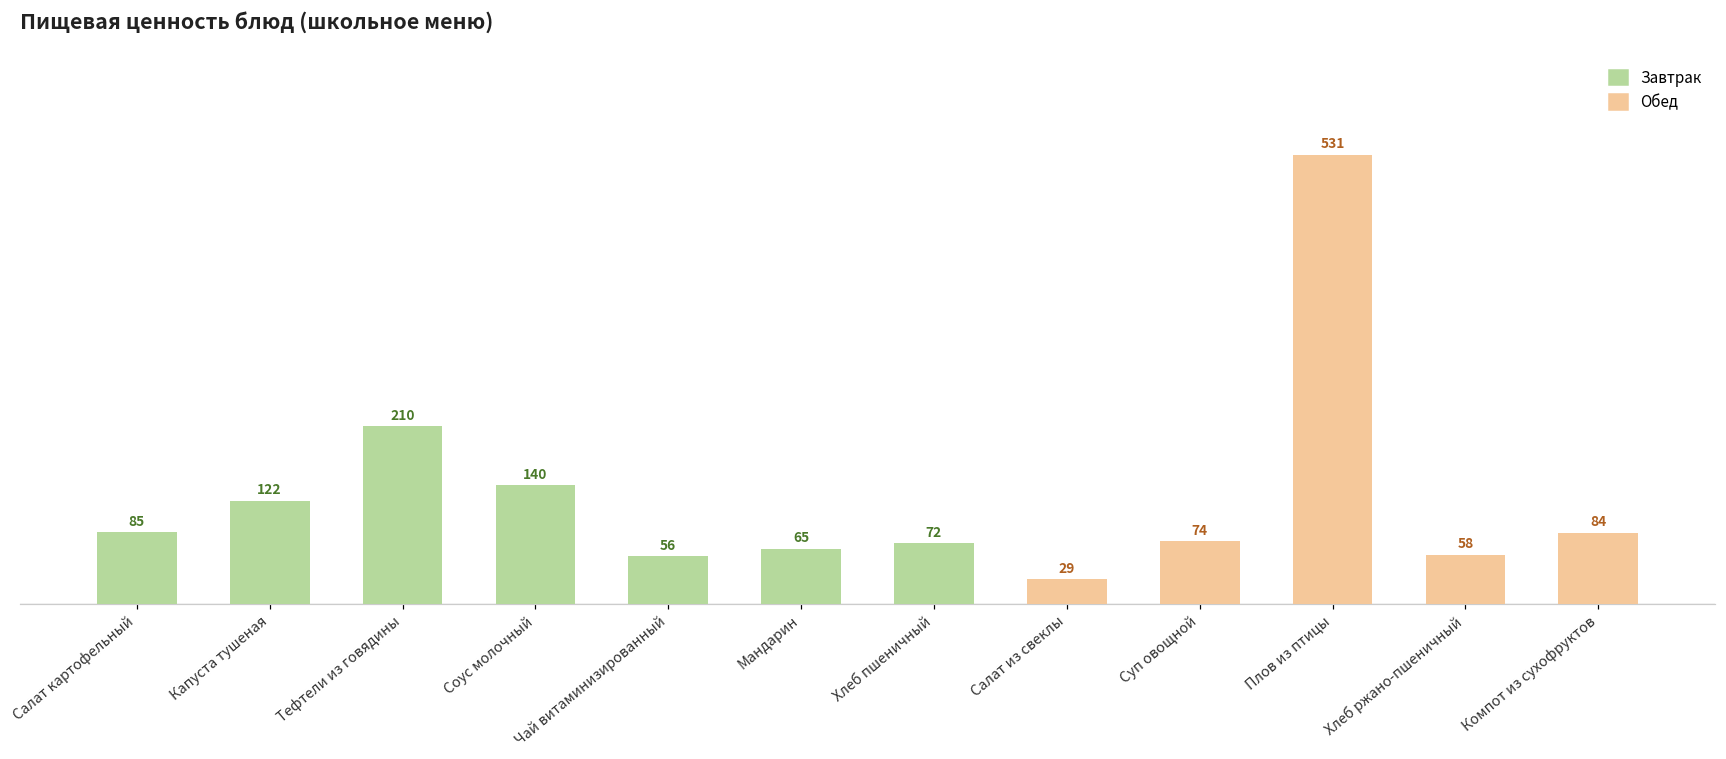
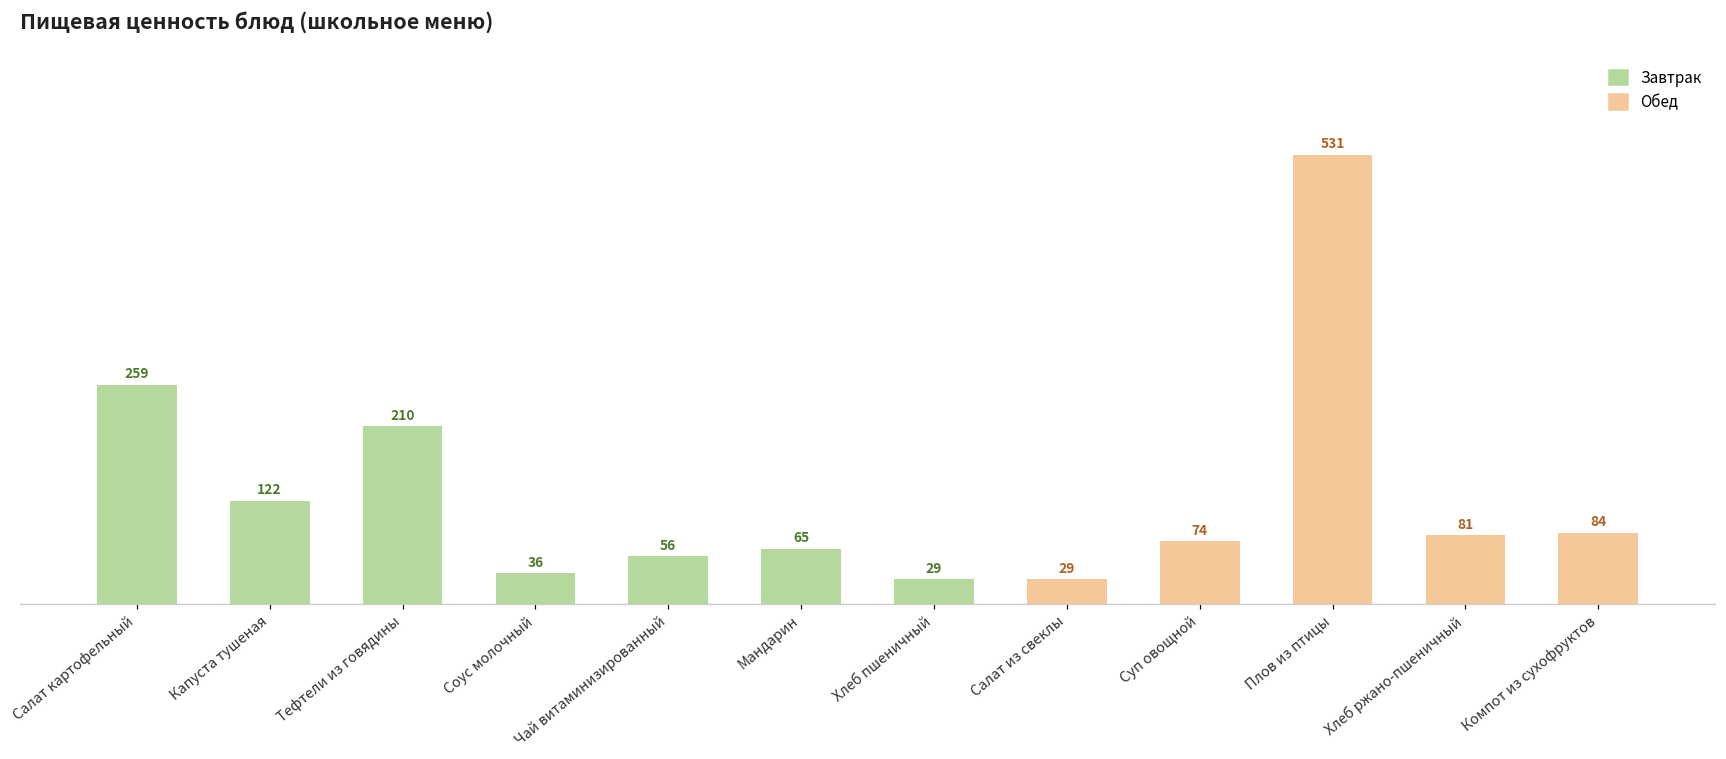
Салат картофельный: 85 -> 259
Соус молочный: 140 -> 36
Хлеб пшеничный: 72 -> 29
Хлеб ржано-пшеничный: 58 -> 81
